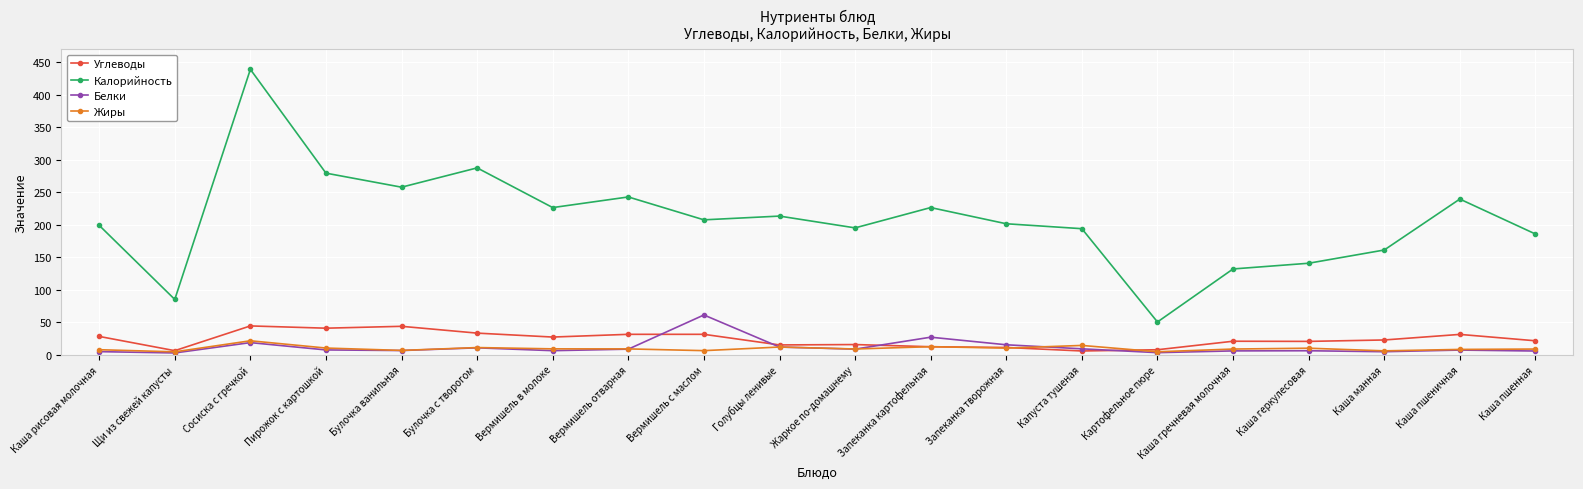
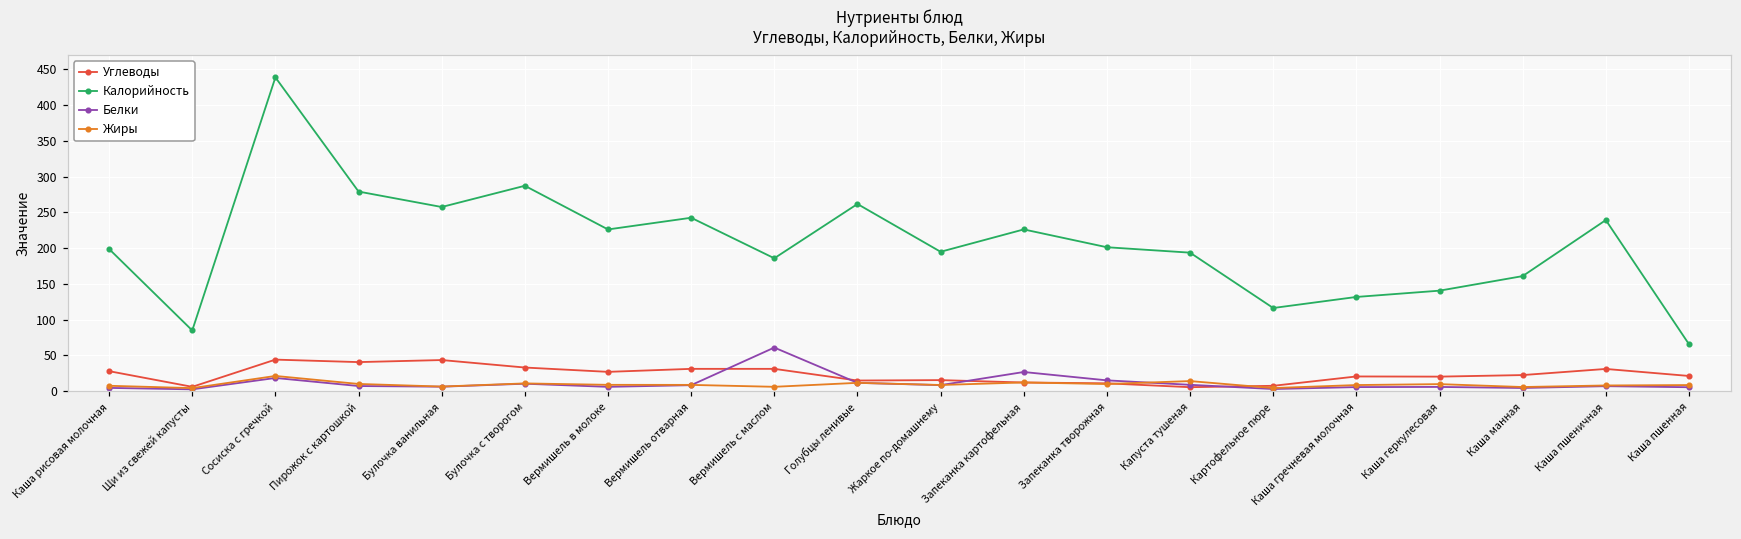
Калорийность, Вермишель с маслом: 210 -> 190
Калорийность, Голубцы ленивые: 210 -> 260
Калорийность, Картофельное пюре: 50 -> 120
Калорийность, Каша пшенная: 190 -> 70
